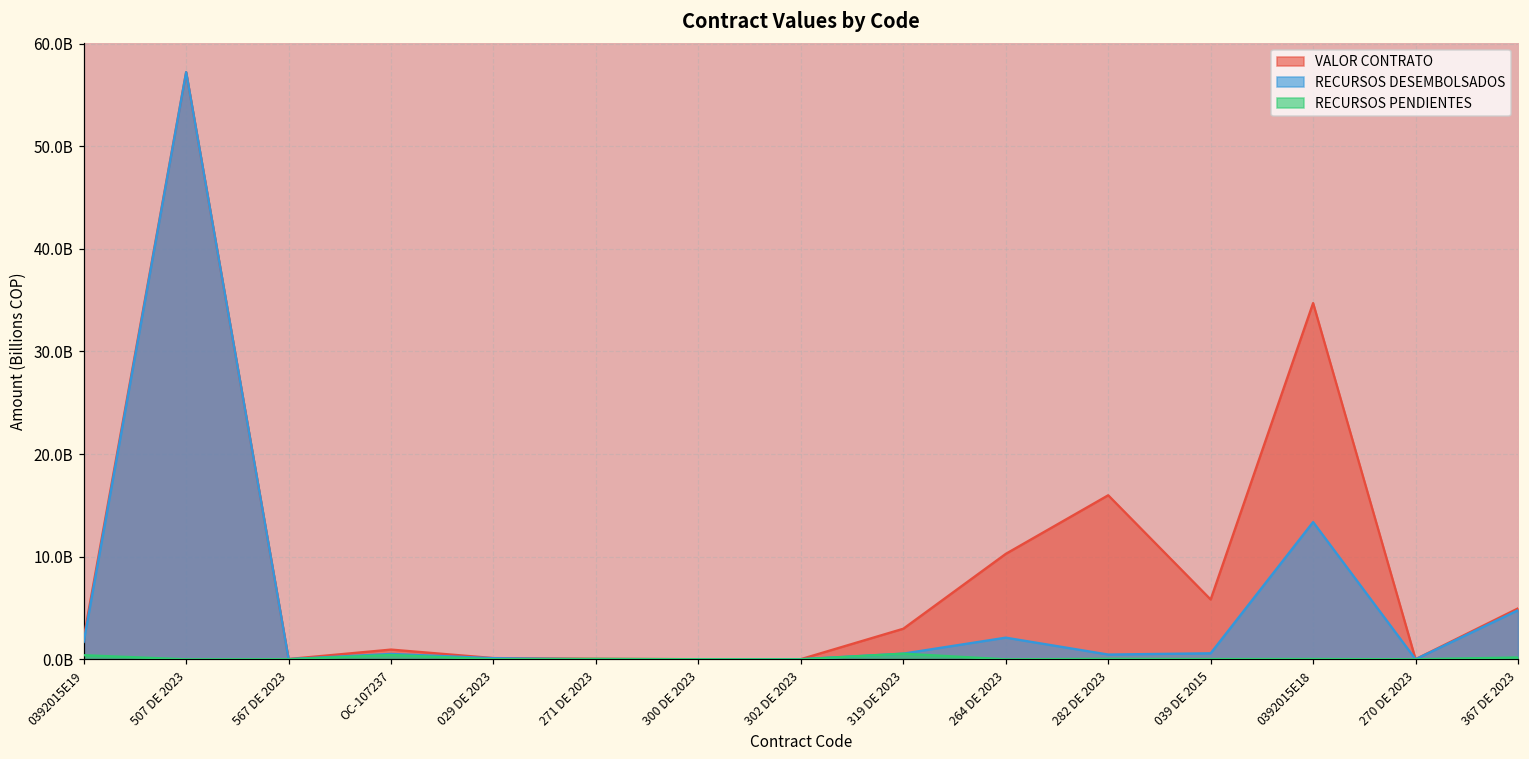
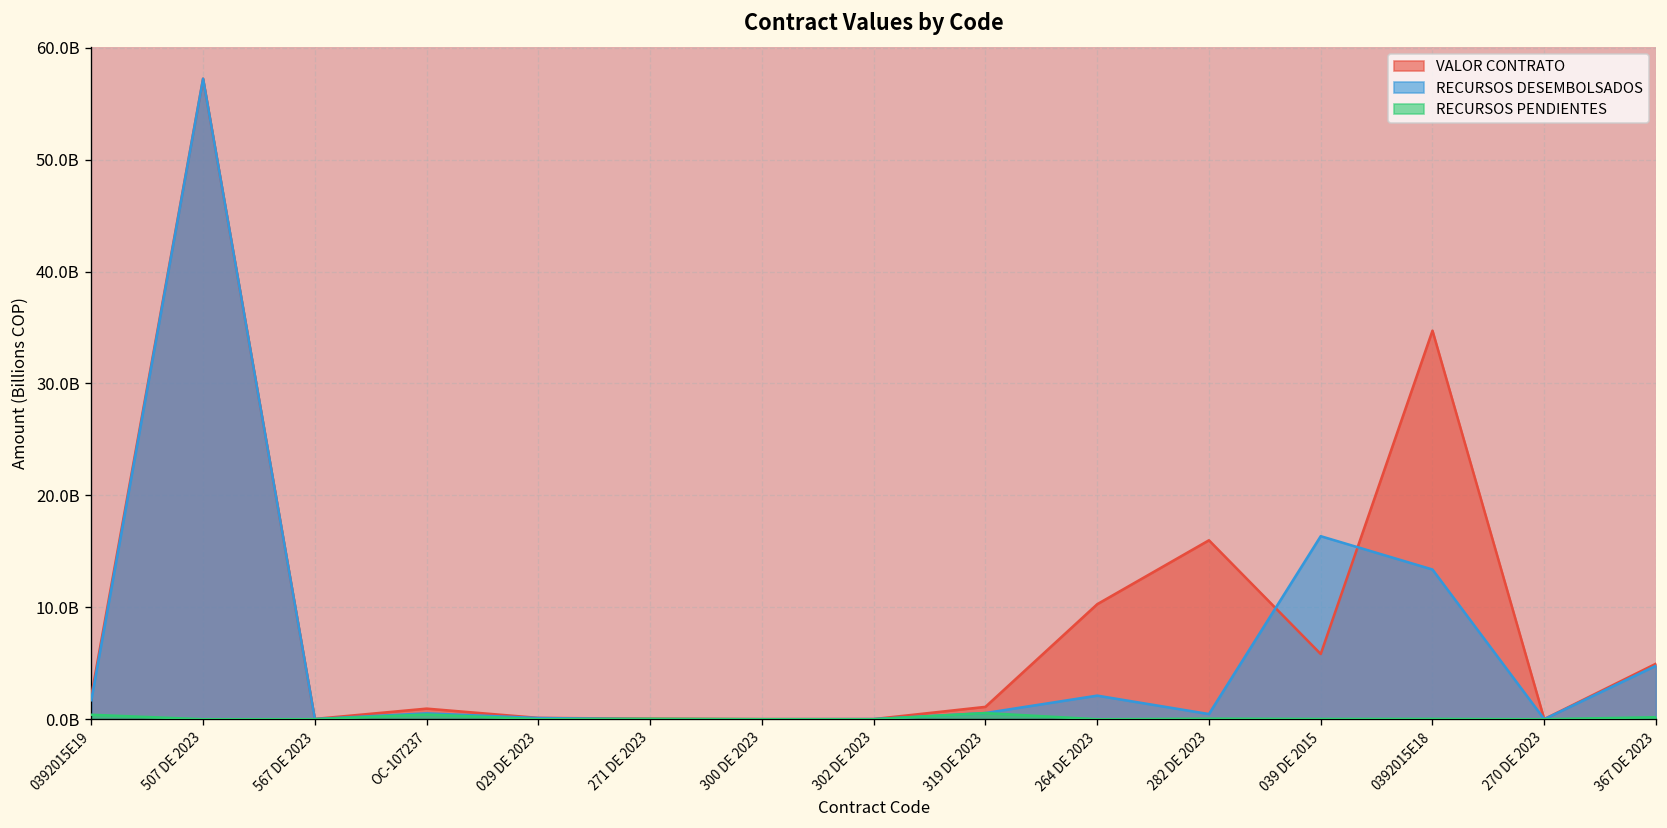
VALOR CONTRATO, 319 DE 2023: 3000000000 -> 1000000000
RECURSOS DESEMBOLSADOS, 039 DE 2015: 1000000000 -> 16000000000
